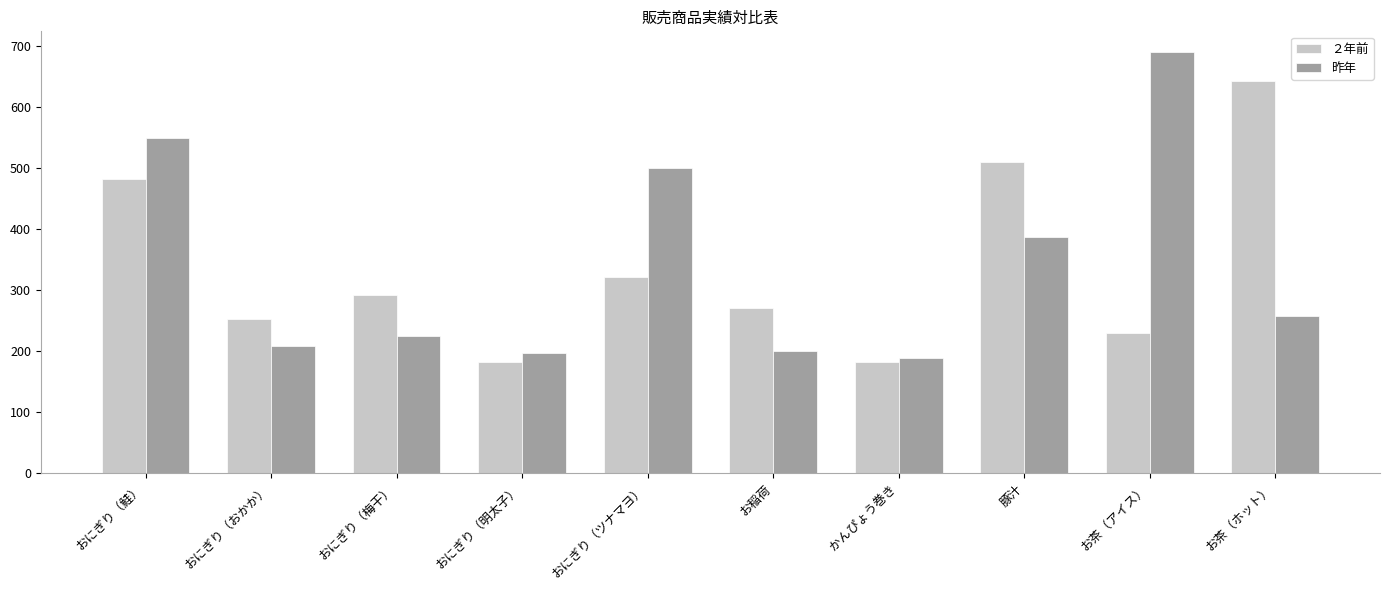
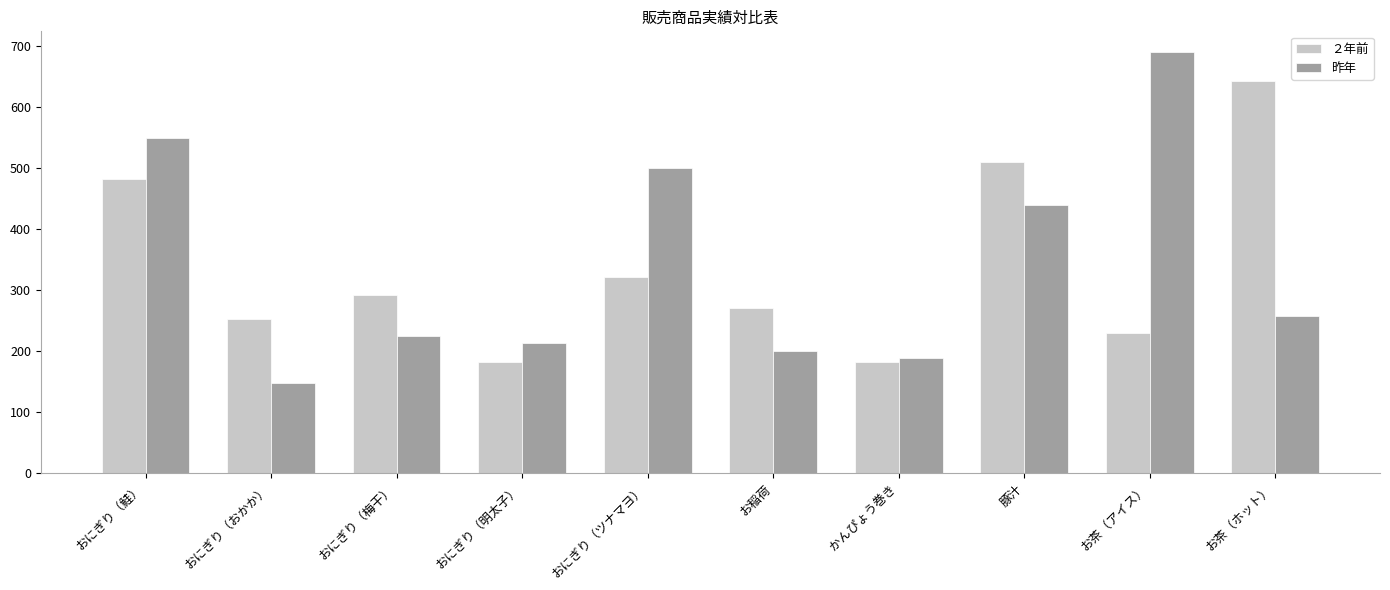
昨年, おにぎり（おかか）: 210 -> 150
昨年, おにぎり（明太子）: 200 -> 210
昨年, 豚汁: 390 -> 440
